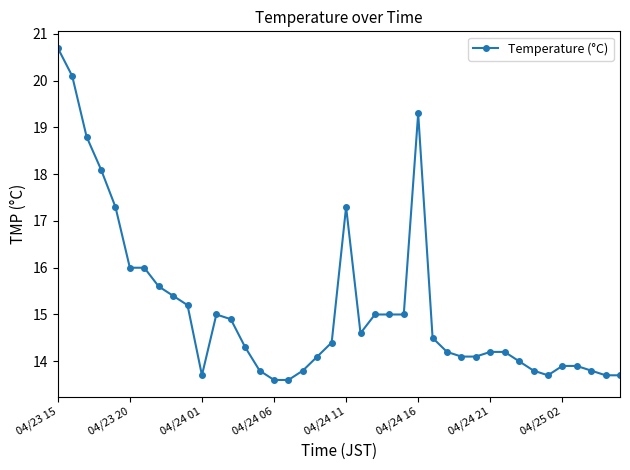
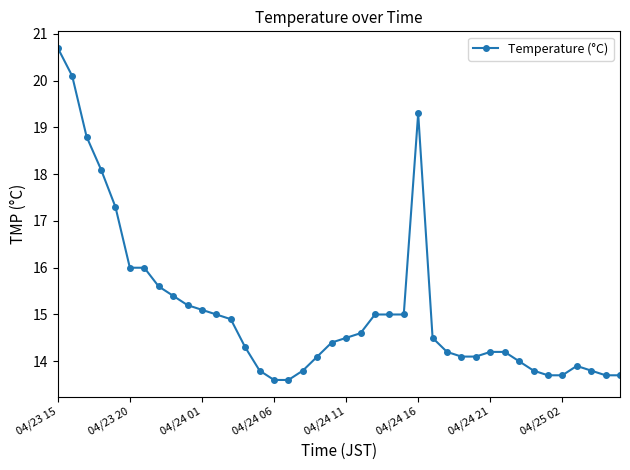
04/24 01: 13.7 -> 15.1
04/24 11: 17.3 -> 14.5
04/25 02: 13.9 -> 13.7
